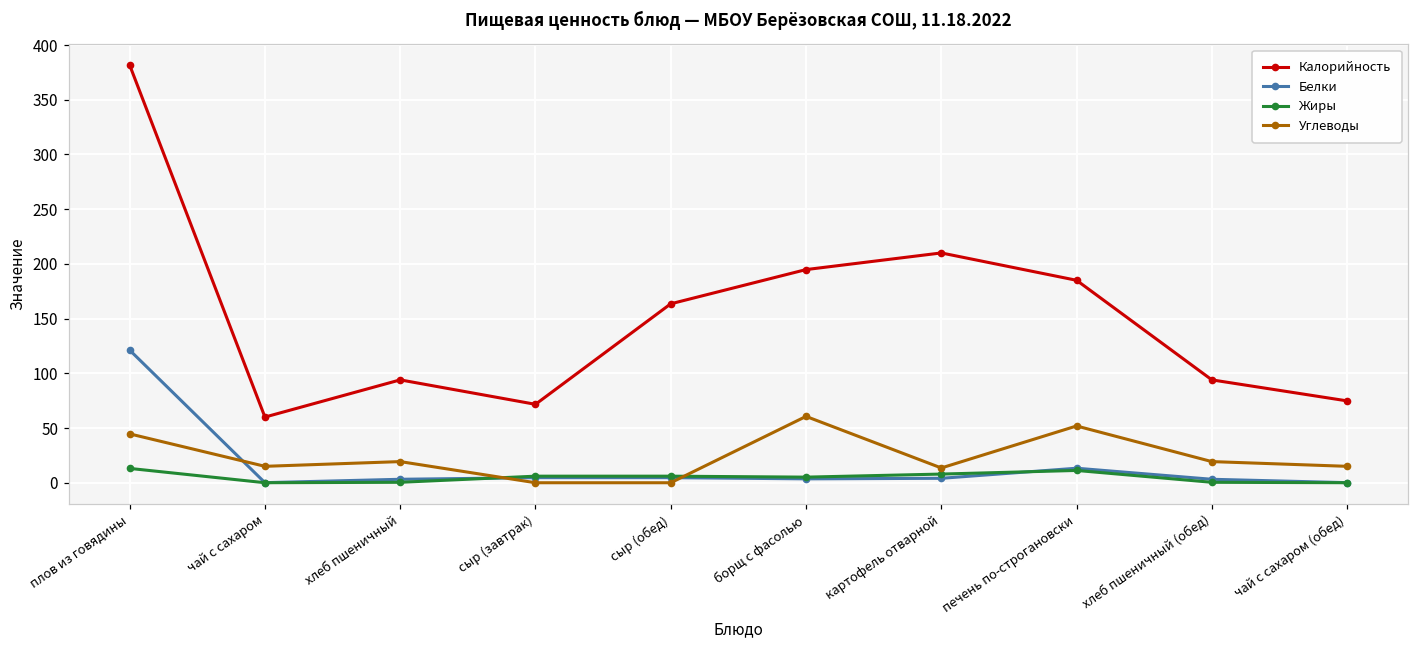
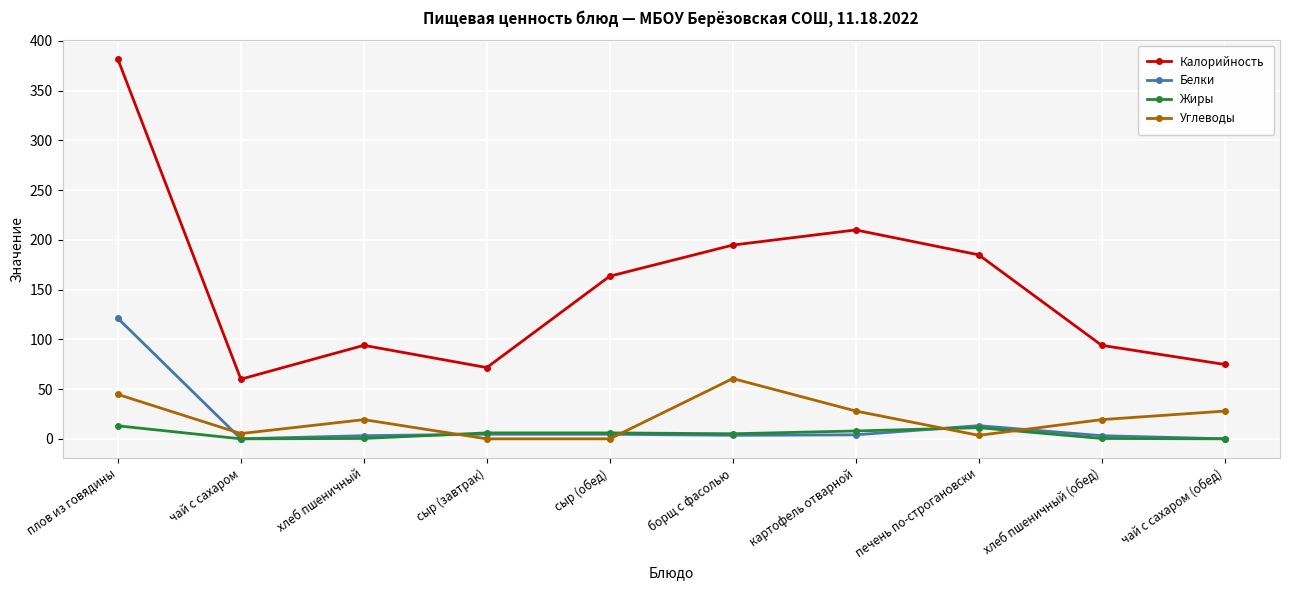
Углеводы, чай с сахаром: 20 -> 10
Углеводы, картофель отварной: 10 -> 30
Углеводы, печень по-строгановски: 50 -> 0
Углеводы, чай с сахаром (обед): 20 -> 30
